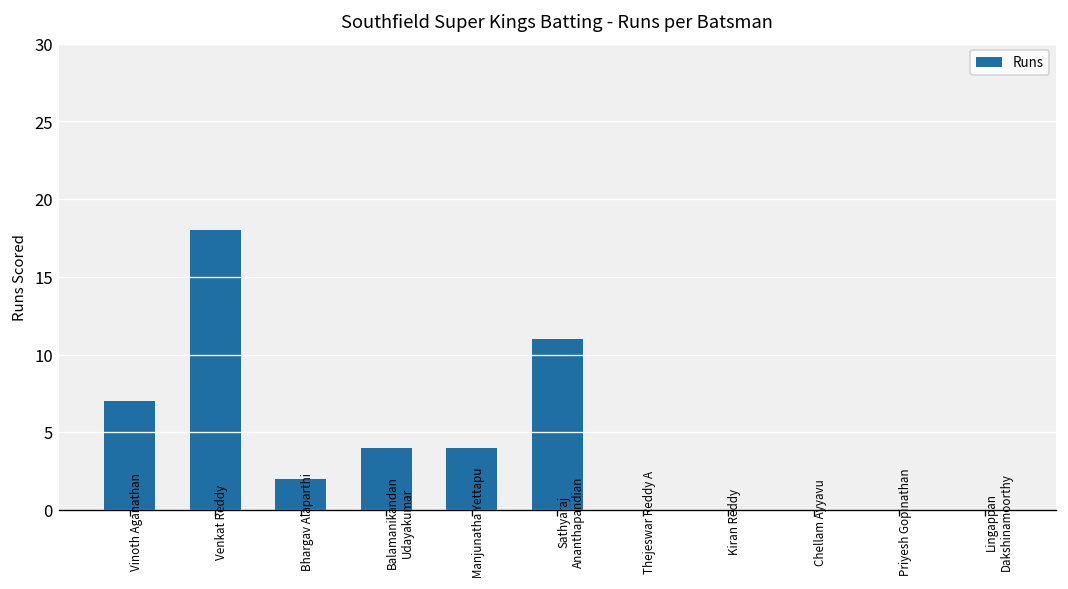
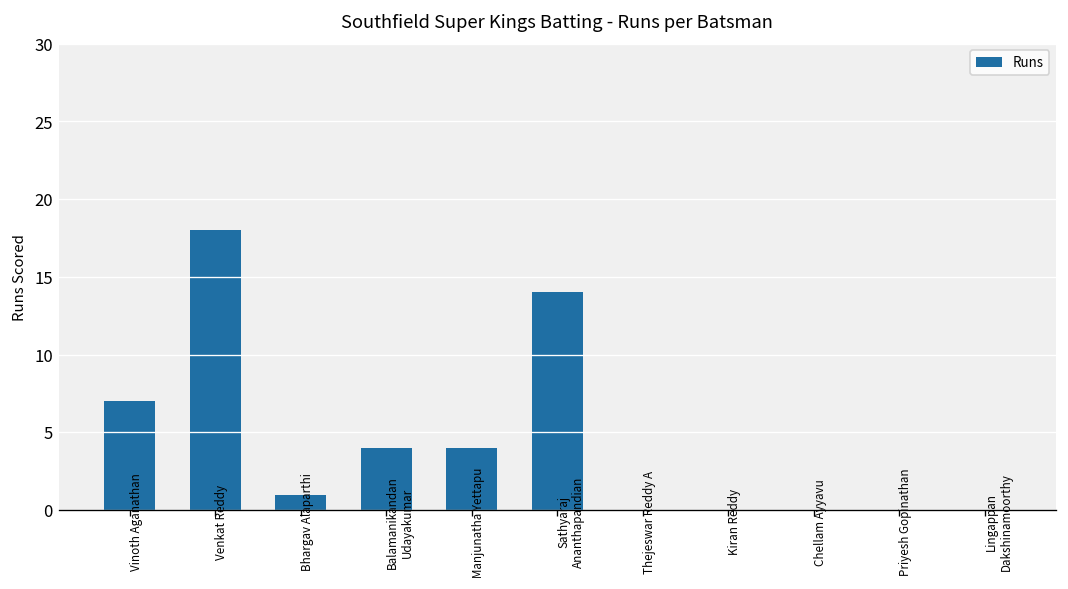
Bhargav Alaparthi: 2 -> 1
Sathyaraj Ananthapandian: 11 -> 14
